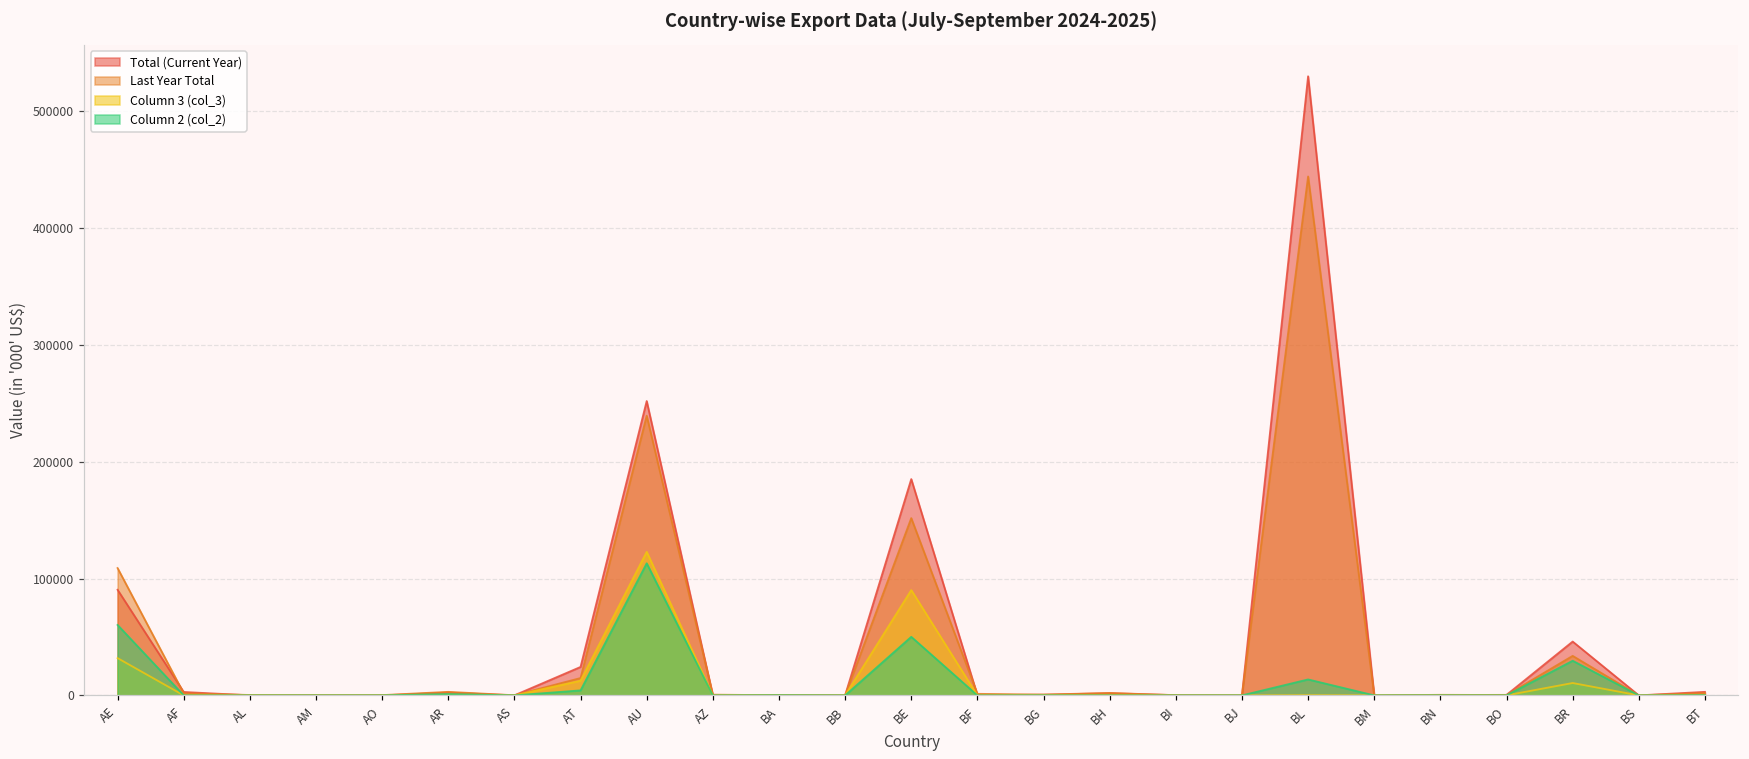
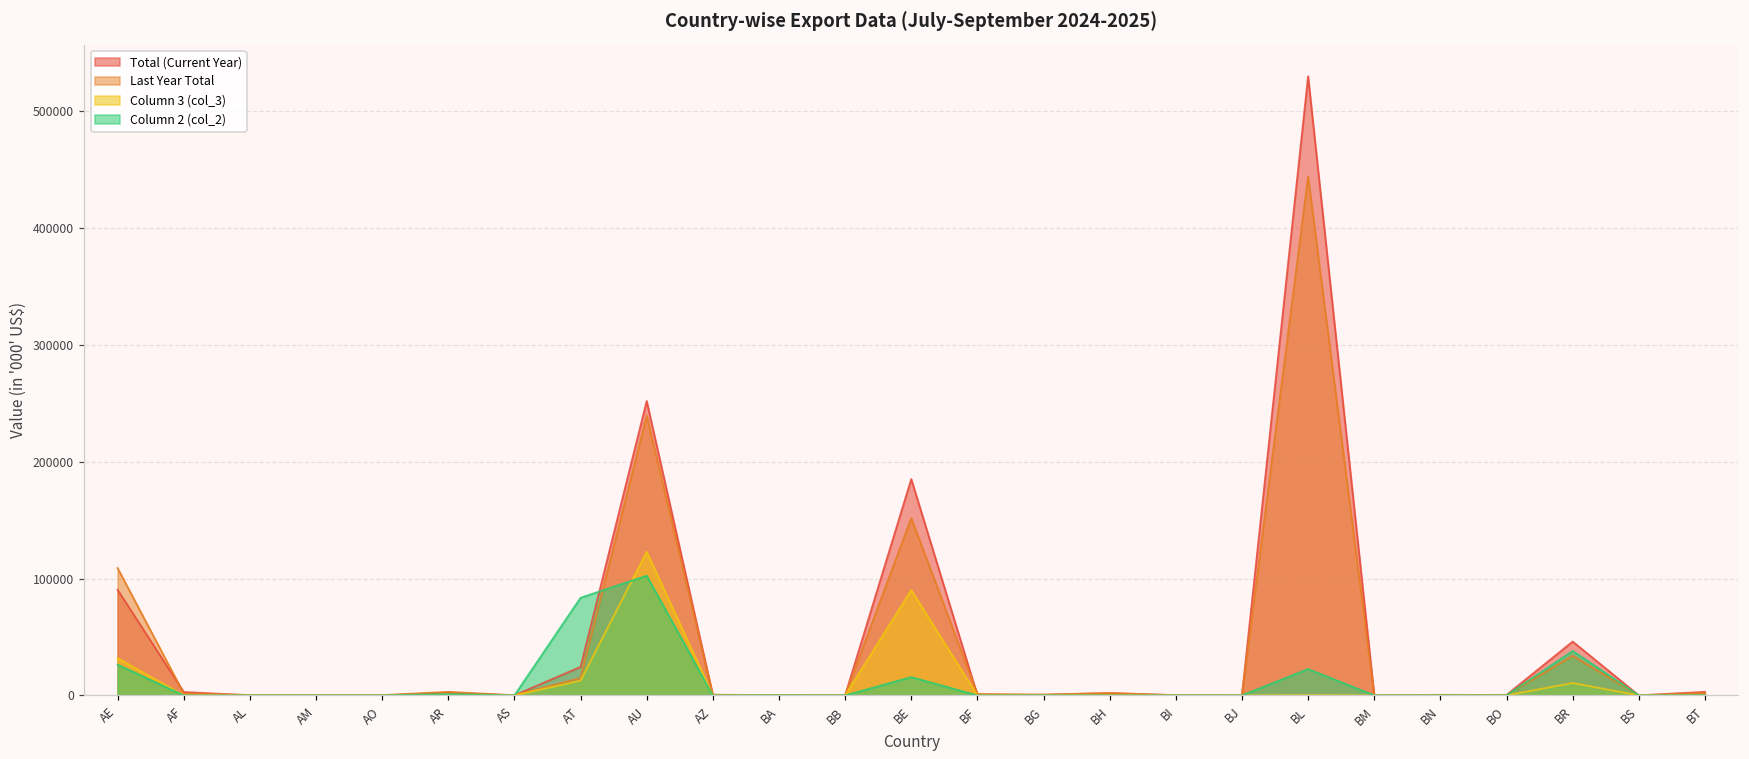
Column 2 (col_2), AE: 60000 -> 26000
Column 2 (col_2), AT: 4000 -> 84000
Column 2 (col_2), AU: 113000 -> 102000
Column 2 (col_2), BE: 50000 -> 16000
Column 2 (col_2), BL: 14000 -> 23000
Column 2 (col_2), BR: 30000 -> 38000
